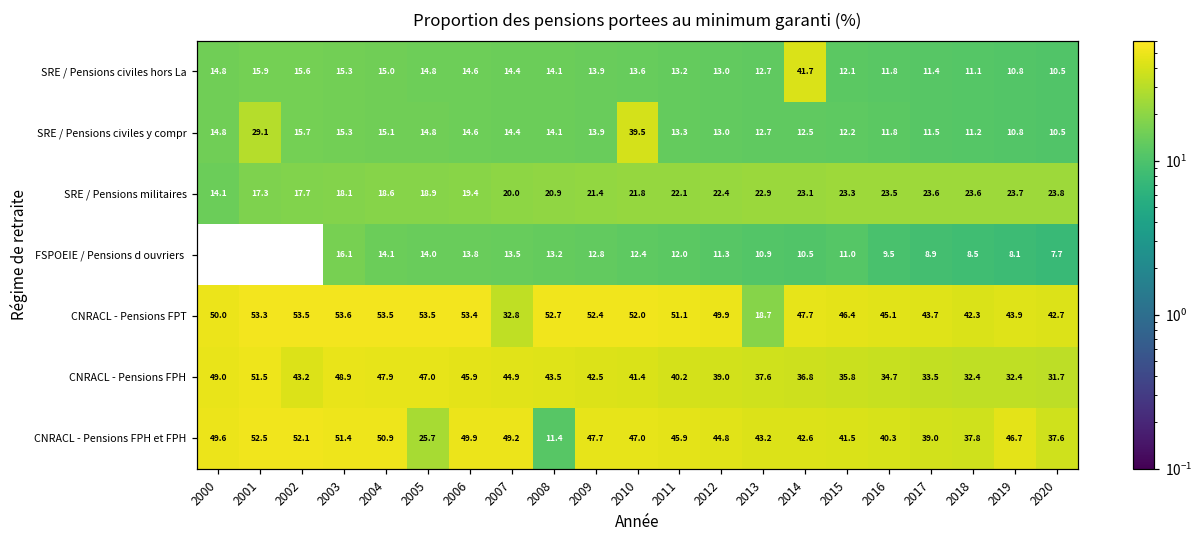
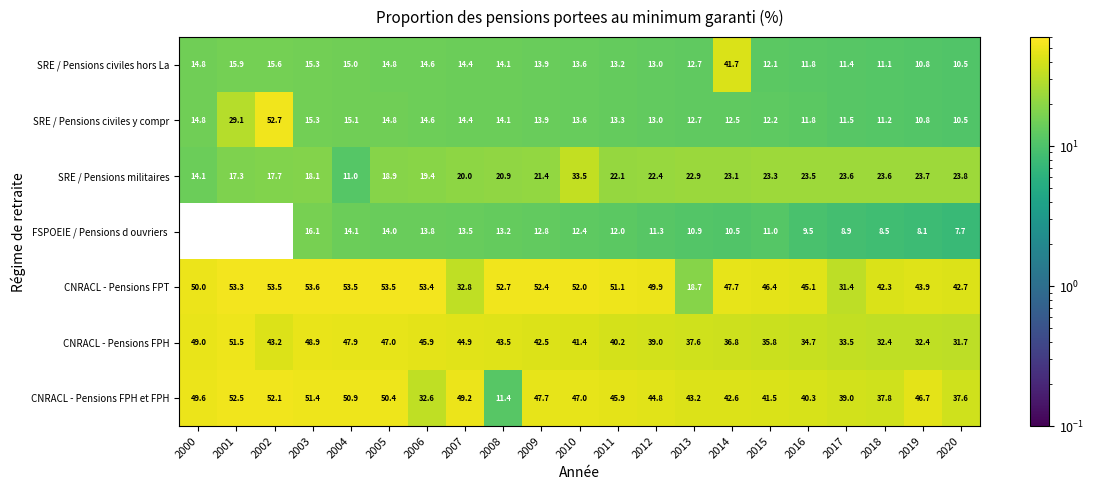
SRE / Pensions civiles y compr, 2002: 15.7 -> 52.7
SRE / Pensions civiles y compr, 2010: 39.5 -> 13.6
SRE / Pensions militaires, 2004: 18.6 -> 11.0
SRE / Pensions militaires, 2010: 21.8 -> 33.5
CNRACL - Pensions FPT, 2017: 43.7 -> 31.4
CNRACL - Pensions FPH et FPH, 2005: 25.7 -> 50.4
CNRACL - Pensions FPH et FPH, 2006: 49.9 -> 32.6
